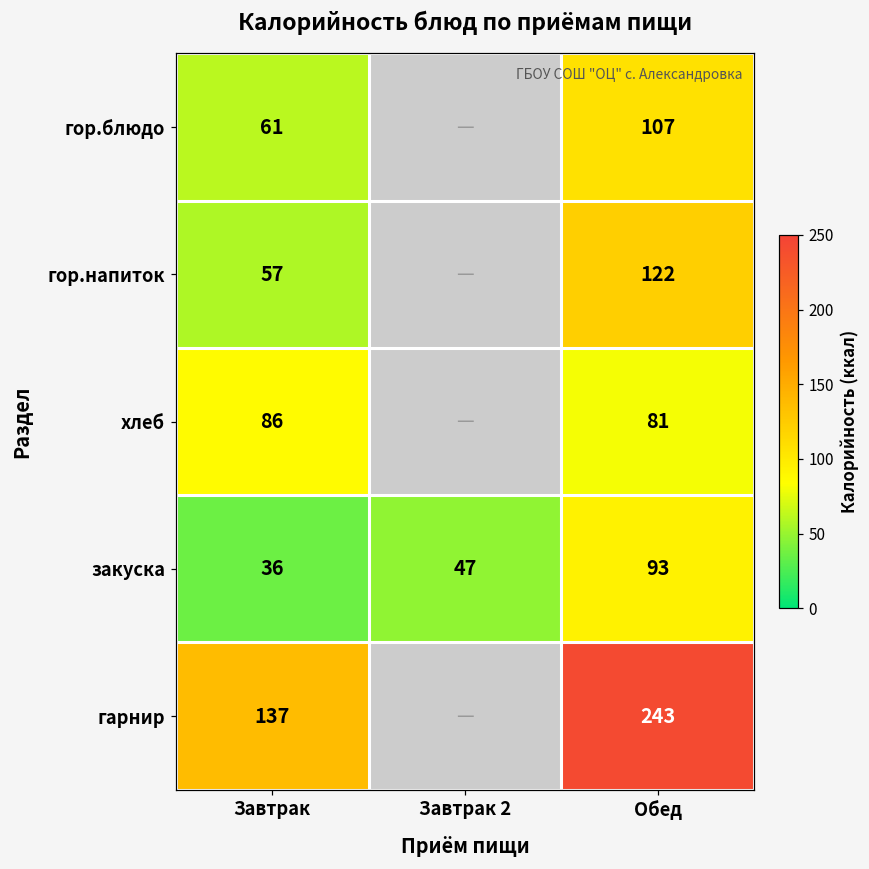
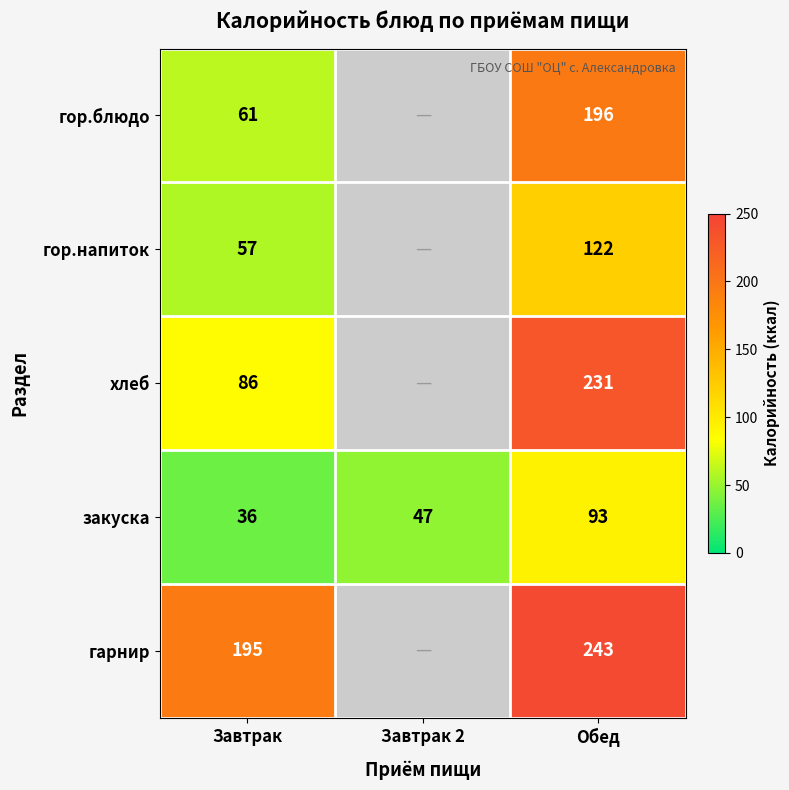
гор.блюдо, Обед: 107 -> 196
хлеб, Обед: 81 -> 231
гарнир, Завтрак: 137 -> 195
